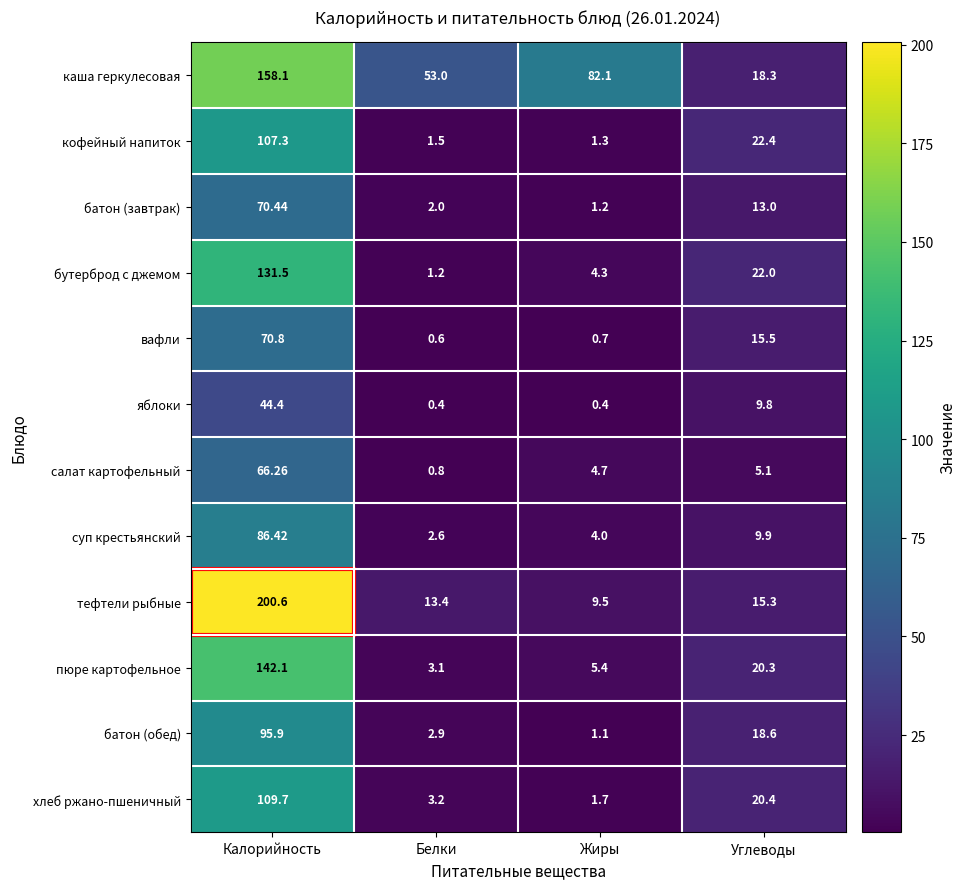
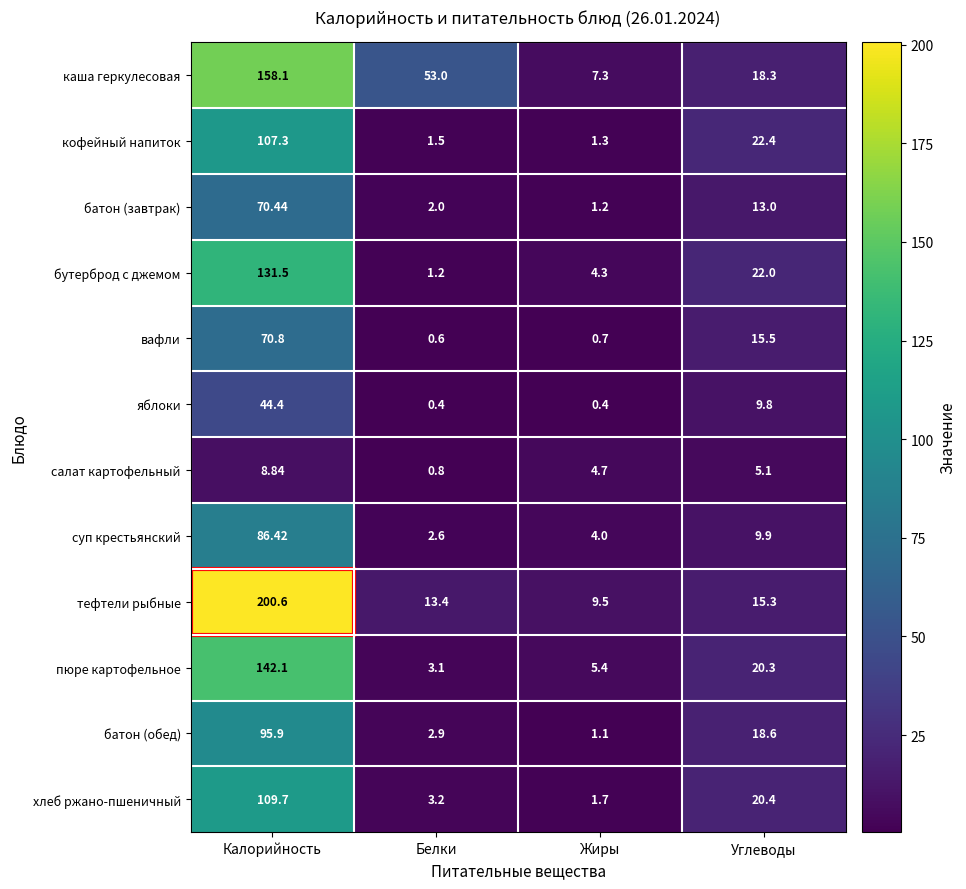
каша геркулесовая, Жиры: 82.1 -> 7.3
салат картофельный, Калорийность: 66.26 -> 8.84
